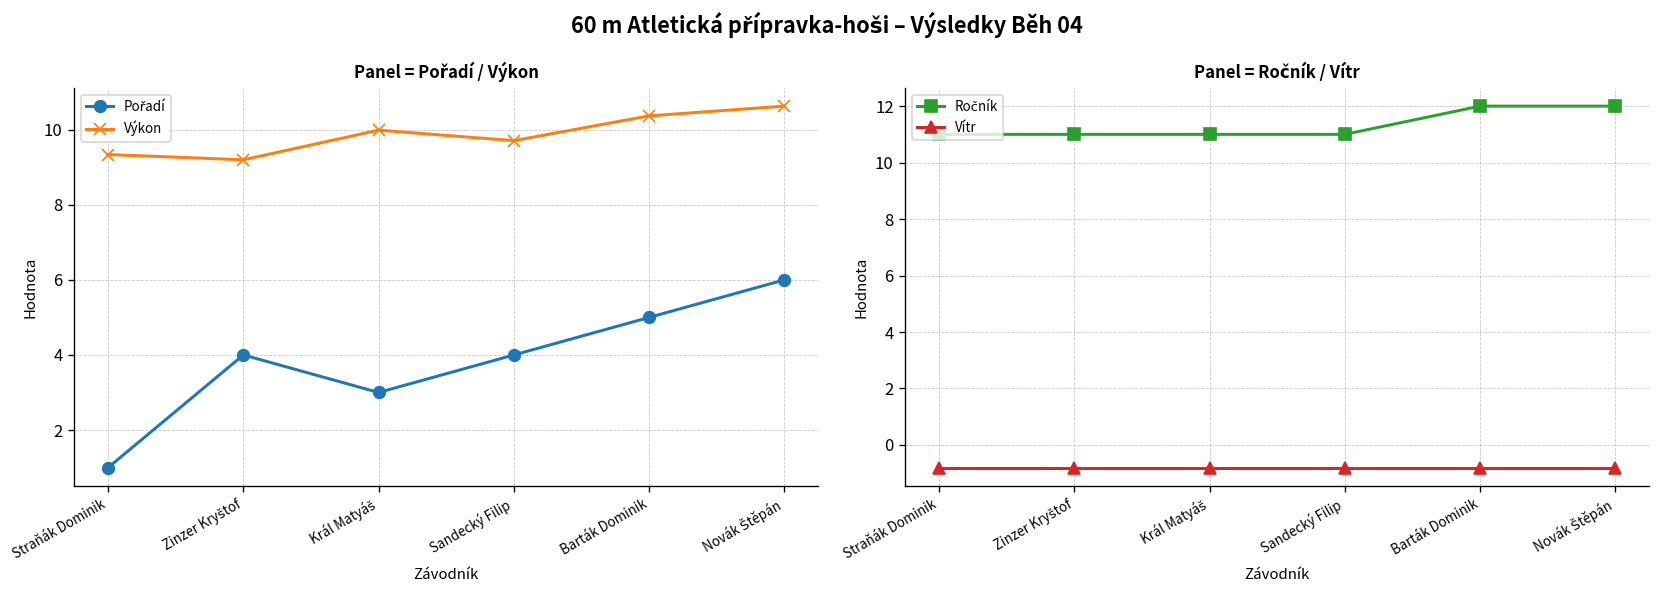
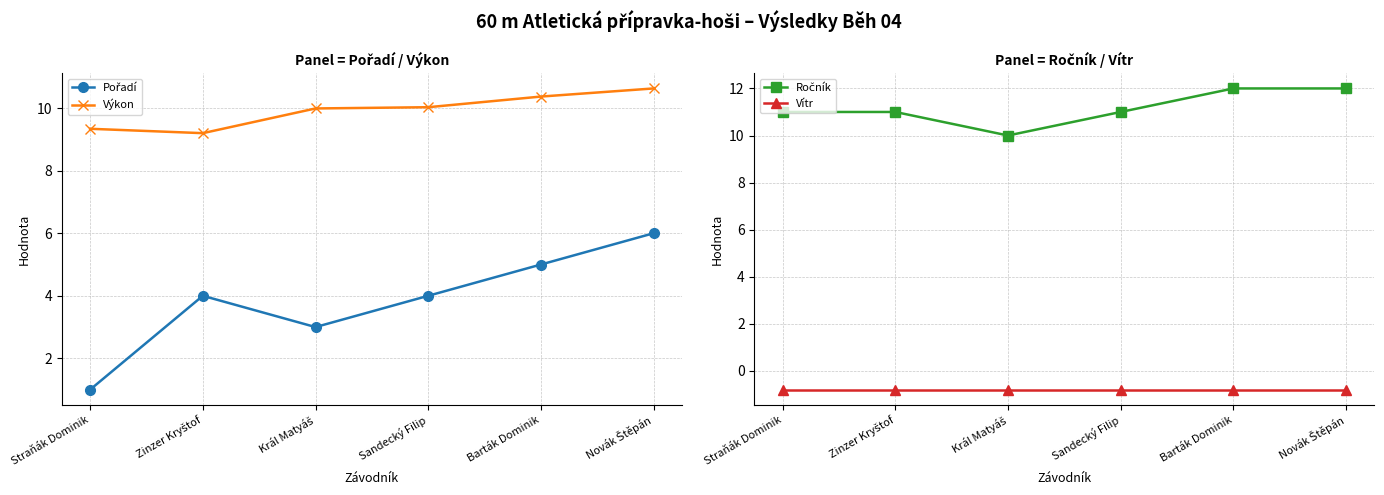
Panel = Pořadí / Výkon, Výkon, Sandecký Filip: 9.7 -> 10.0
Panel = Ročník / Vítr, Ročník, Král Matyáš: 11 -> 10
